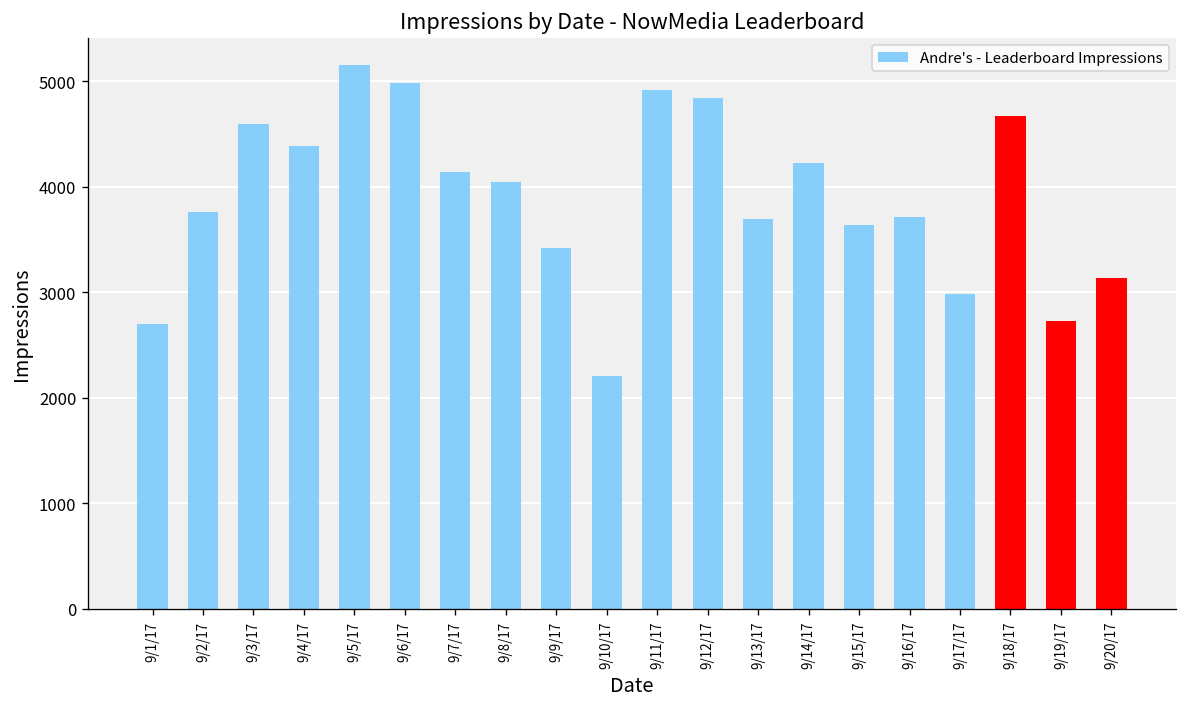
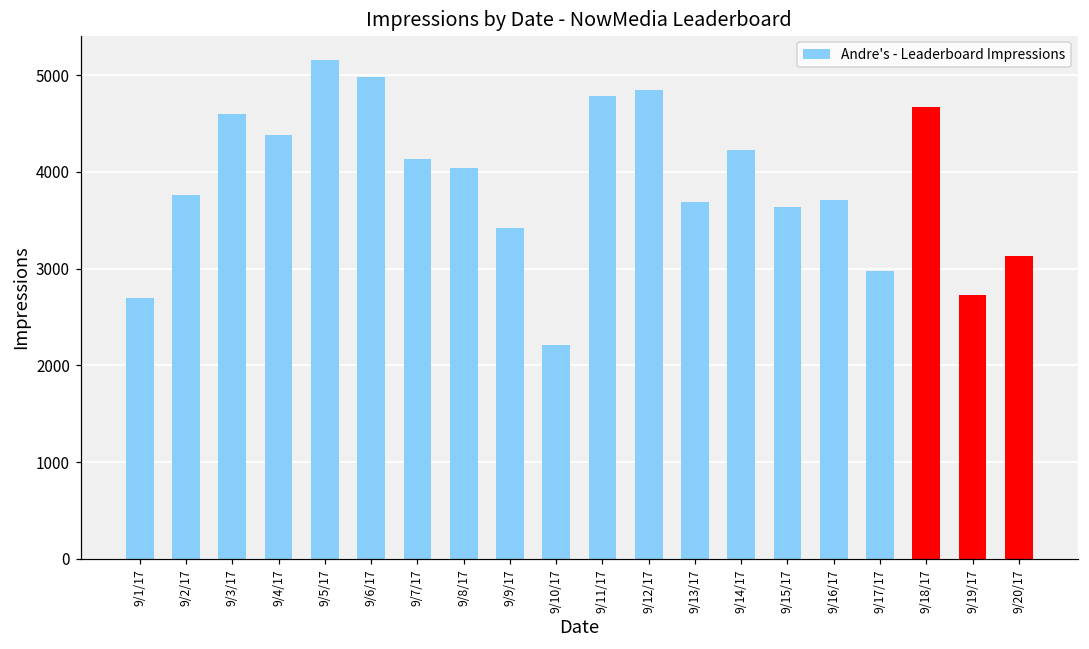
9/11/17: 4900 -> 4800
